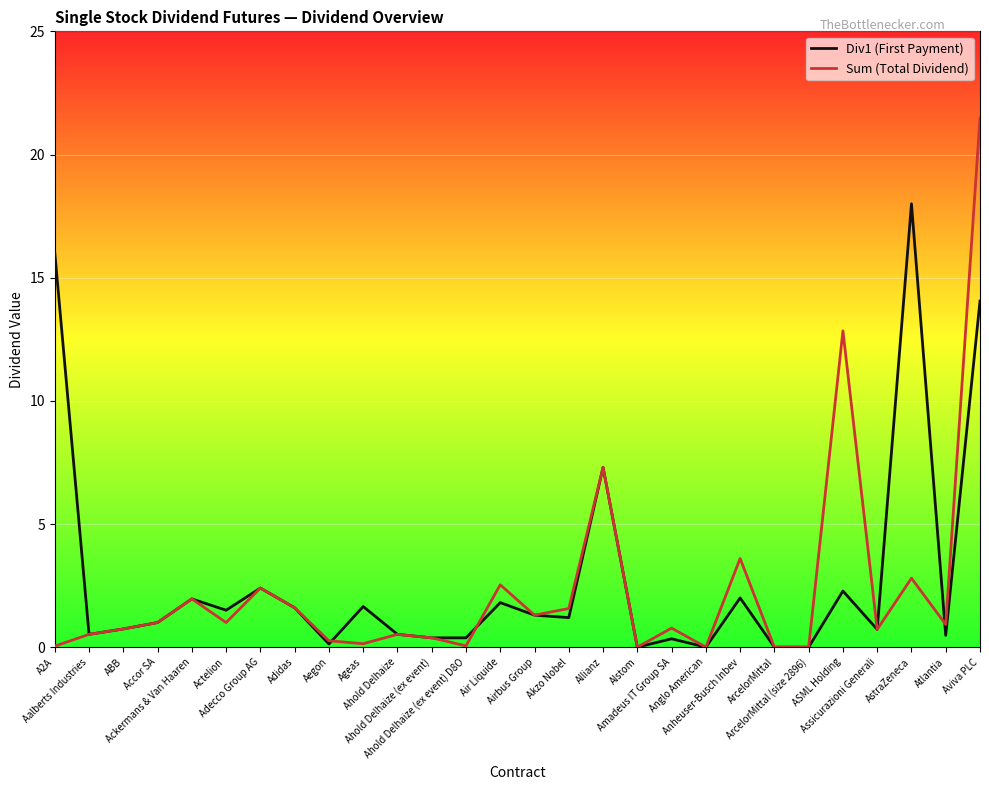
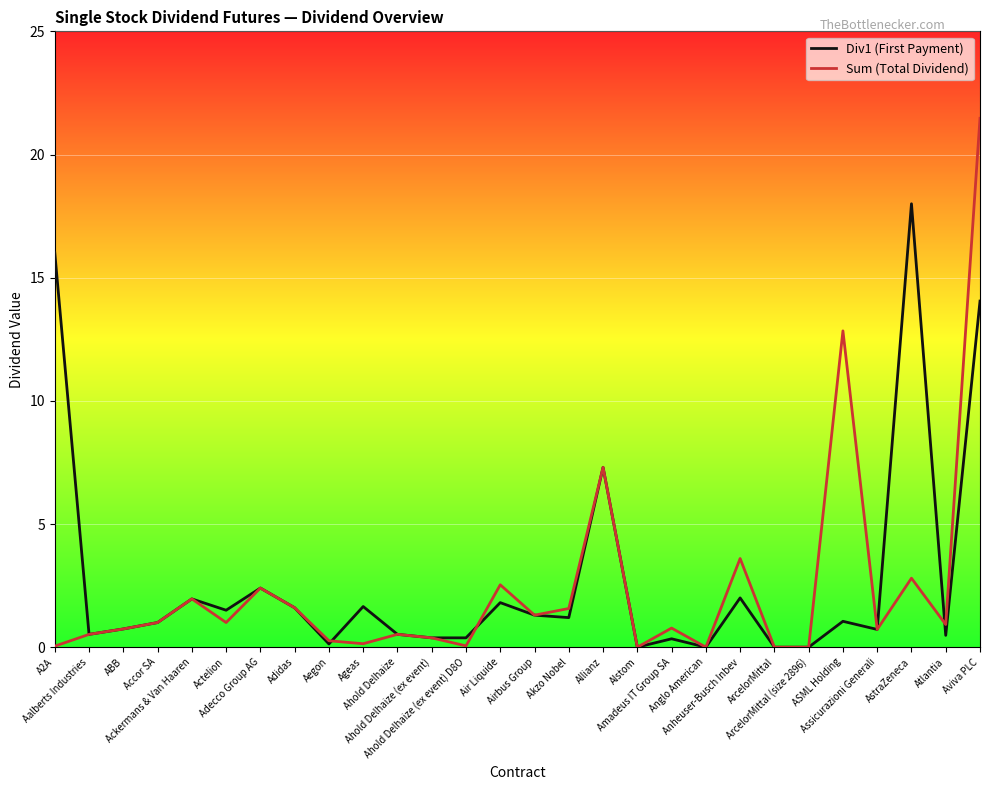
Div1 (First Payment), ASML Holding: 2.3 -> 1.1
